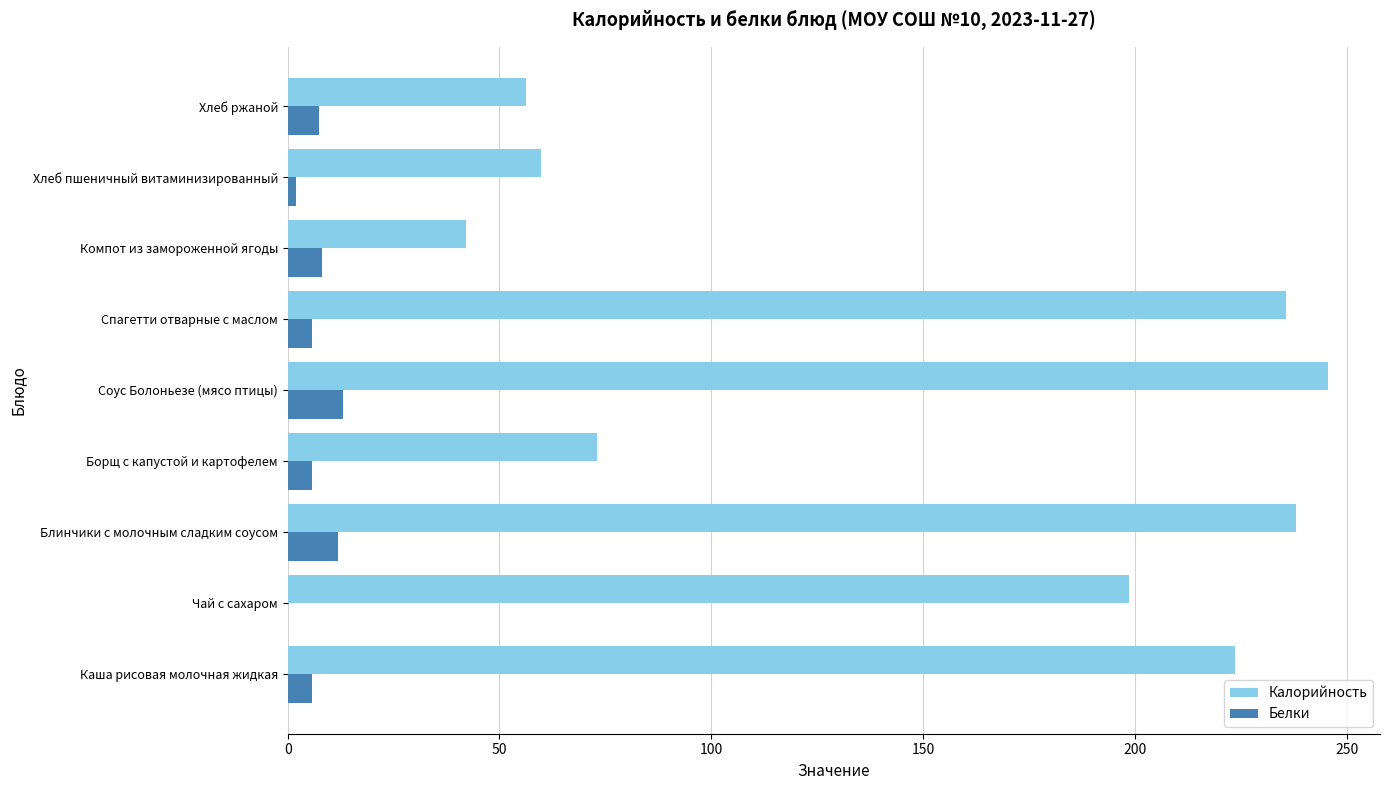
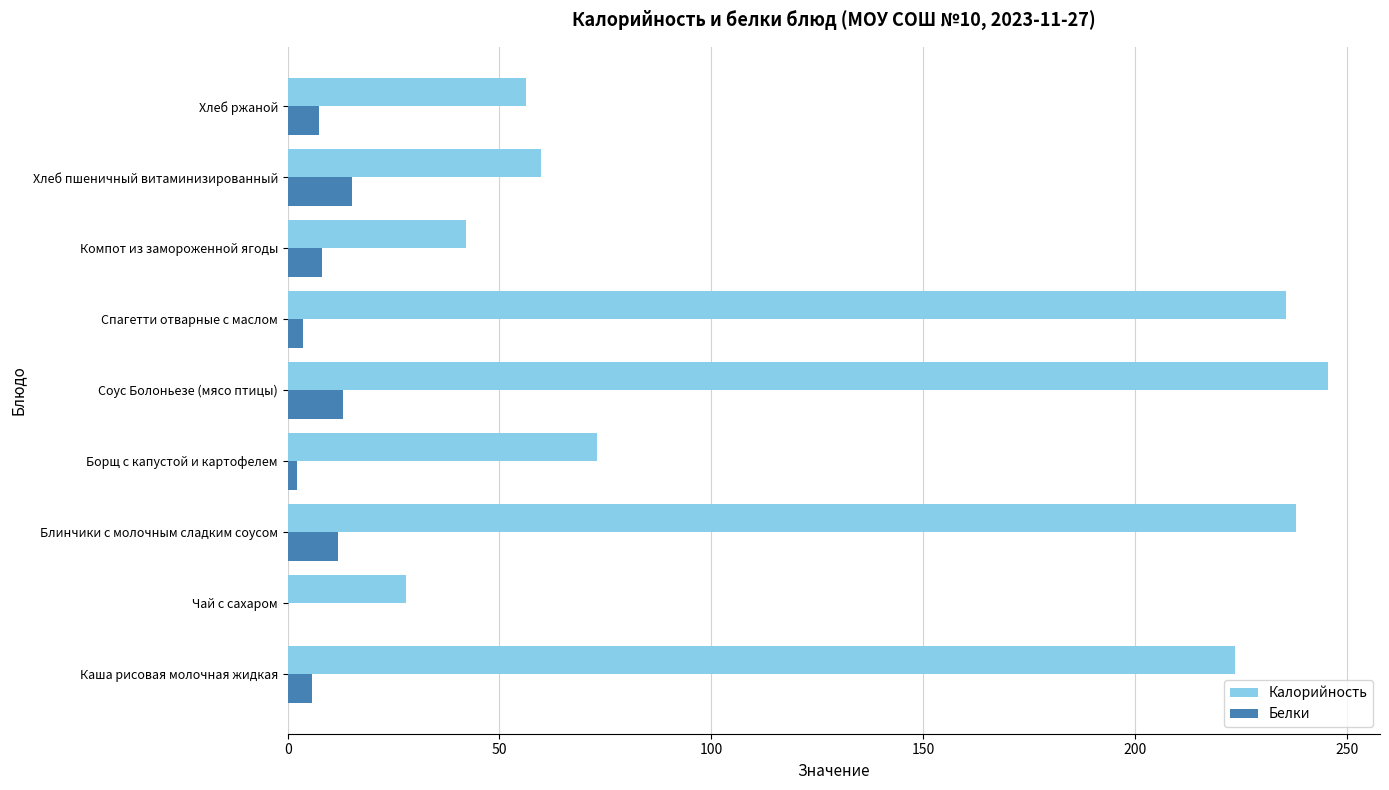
Белки, Хлеб пшеничный витаминизированный: 2 -> 15
Белки, Спагетти отварные с маслом: 6 -> 4
Белки, Борщ с капустой и картофелем: 6 -> 2
Калорийность, Чай с сахаром: 199 -> 28
